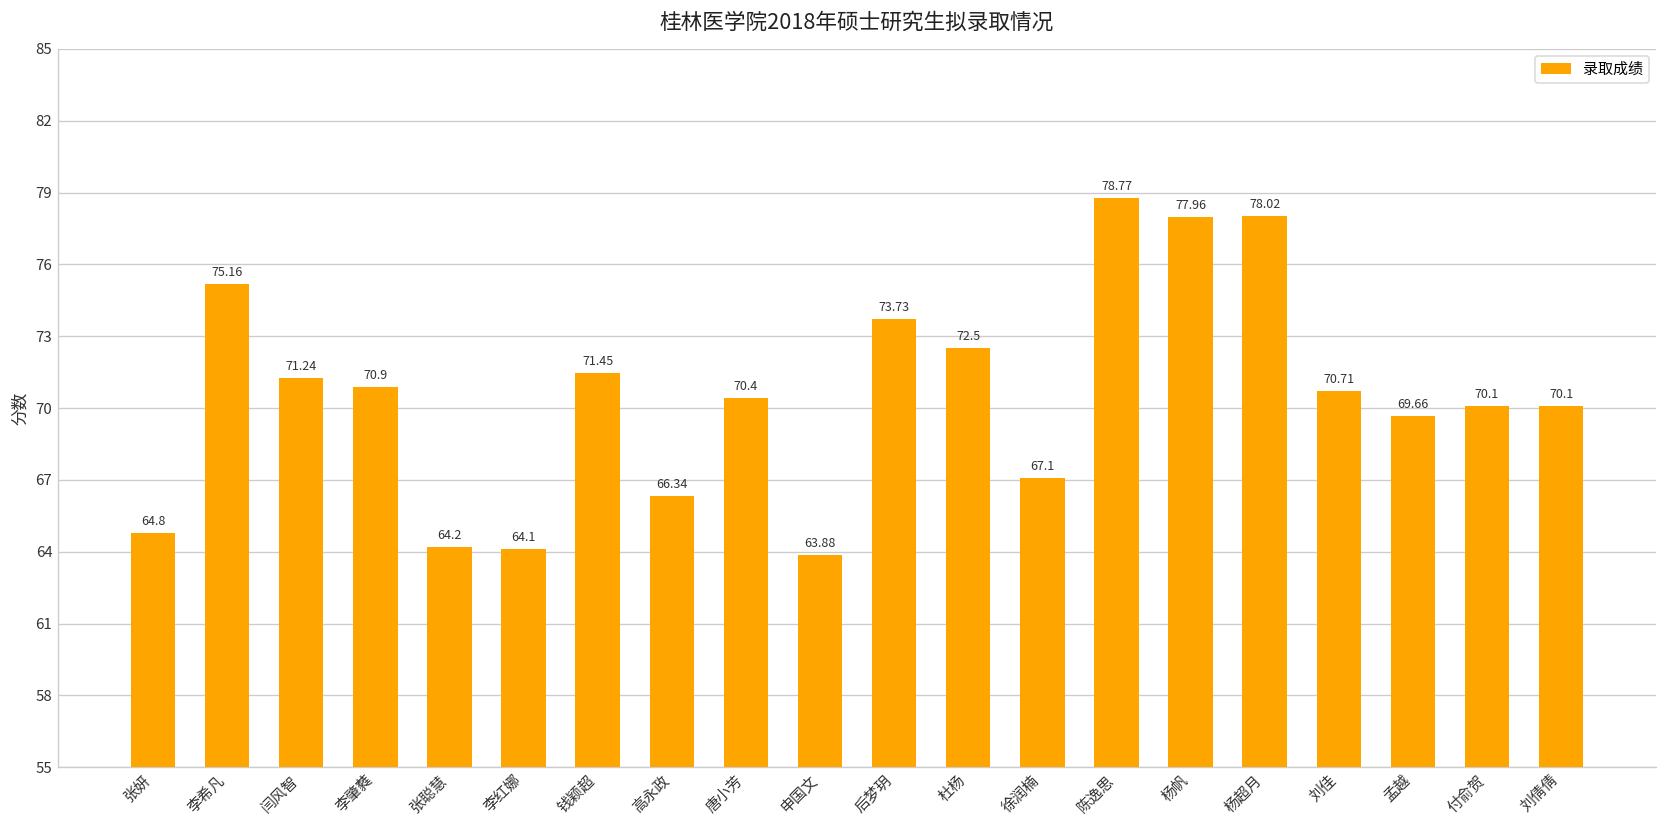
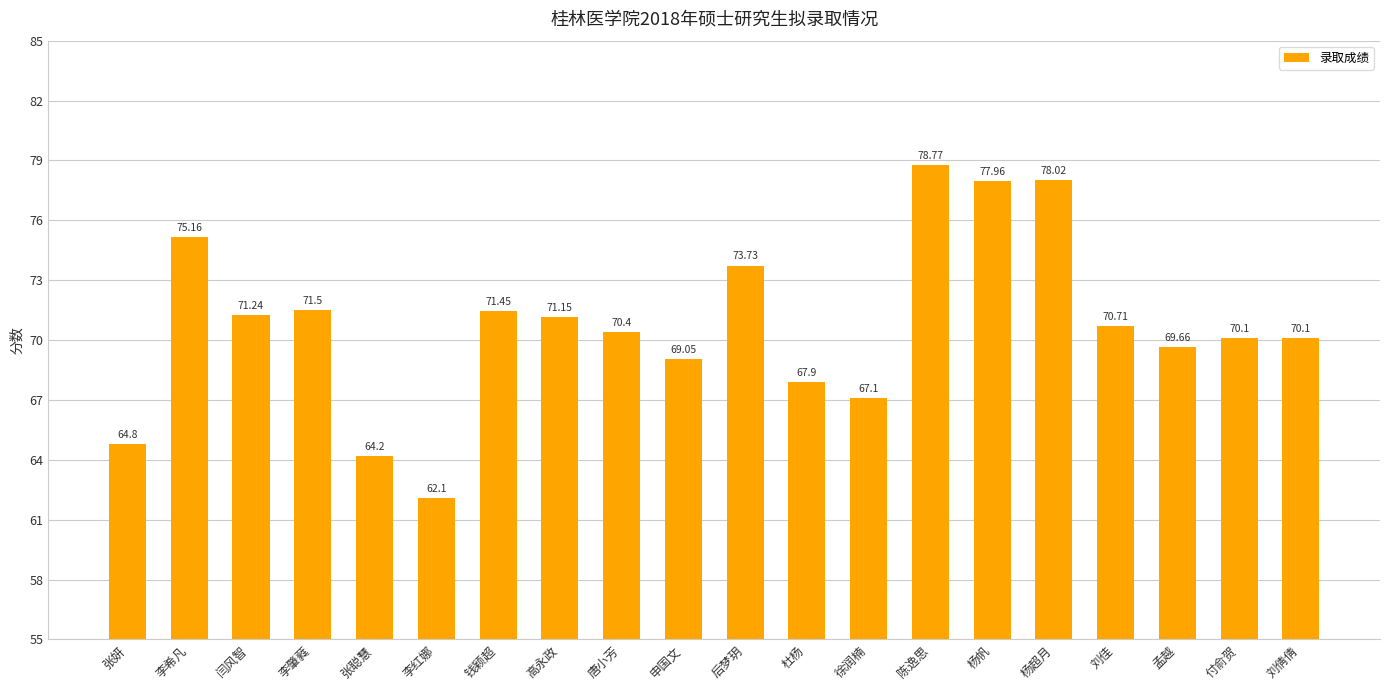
李肇蕤: 70.9 -> 71.5
李红娜: 64.1 -> 62.1
高永政: 66.34 -> 71.15
申国文: 63.88 -> 69.05
杜杨: 72.5 -> 67.9
